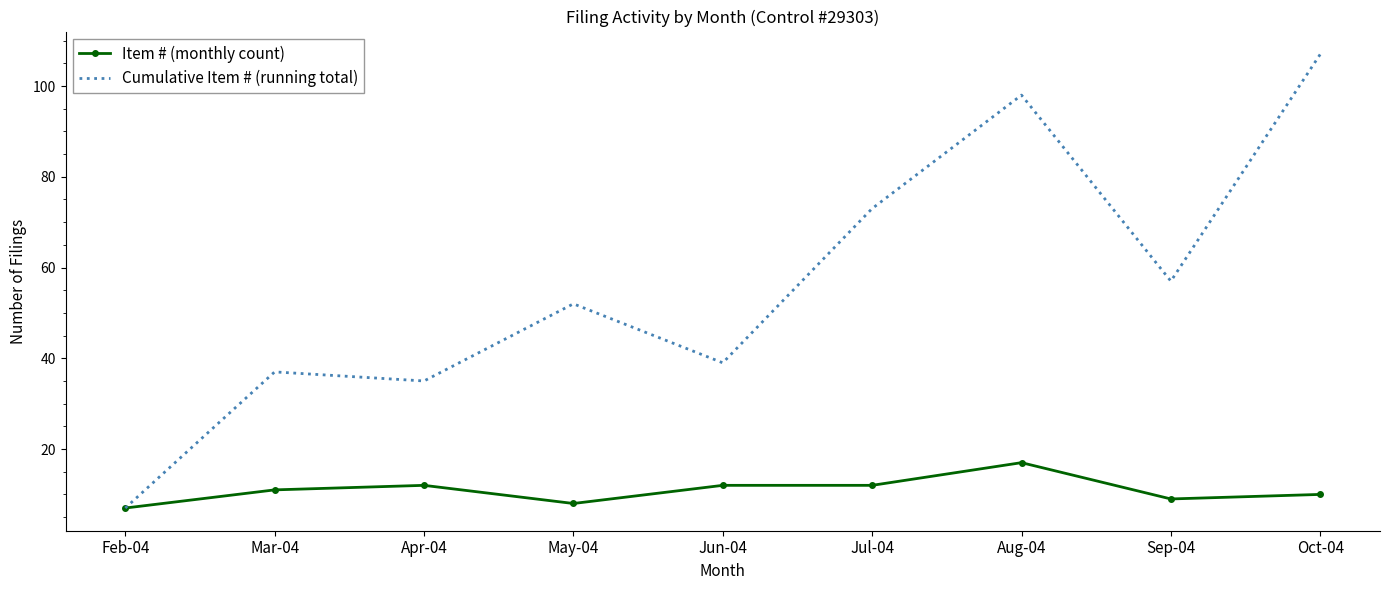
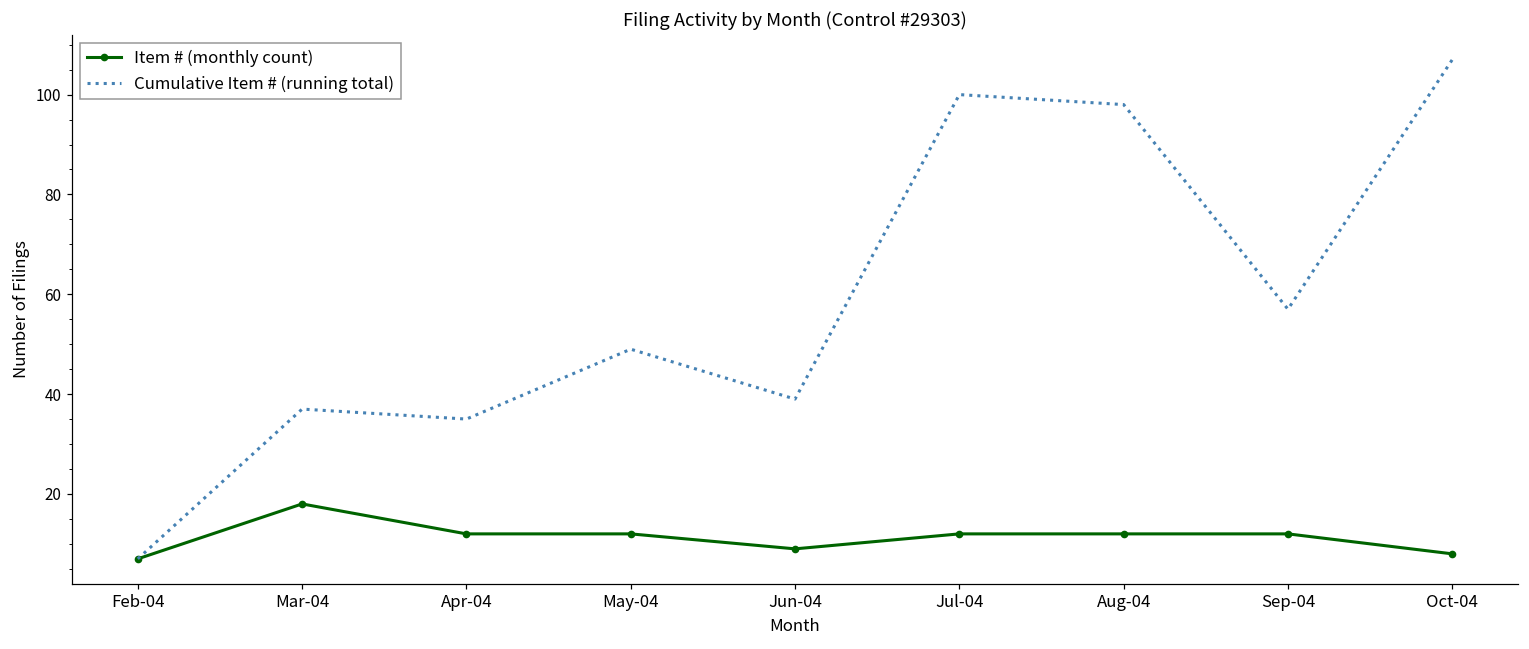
Item # (monthly count), Mar-04: 11 -> 18
Item # (monthly count), May-04: 8 -> 12
Cumulative Item # (running total), May-04: 52 -> 49
Item # (monthly count), Jun-04: 12 -> 9
Cumulative Item # (running total), Jul-04: 73 -> 100
Item # (monthly count), Aug-04: 17 -> 12
Item # (monthly count), Sep-04: 9 -> 12
Item # (monthly count), Oct-04: 10 -> 8
